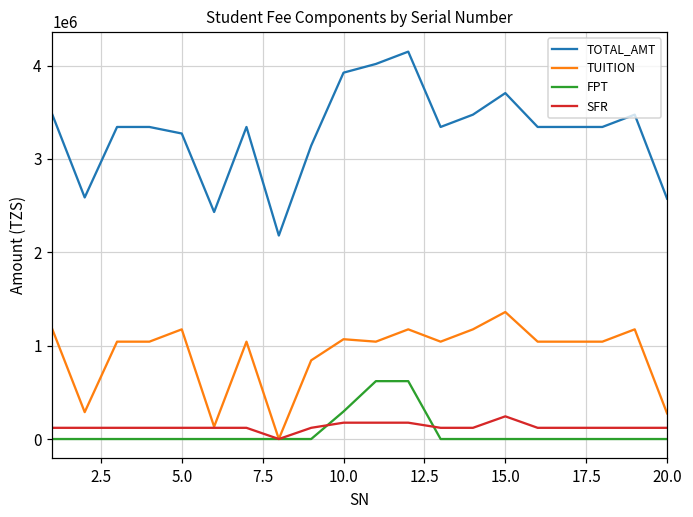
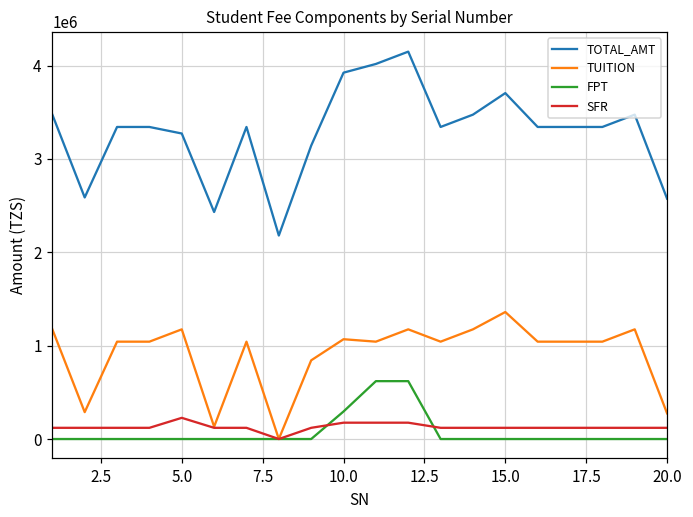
SFR, 5.0: 100000 -> 200000
SFR, 15.0: 200000 -> 100000
